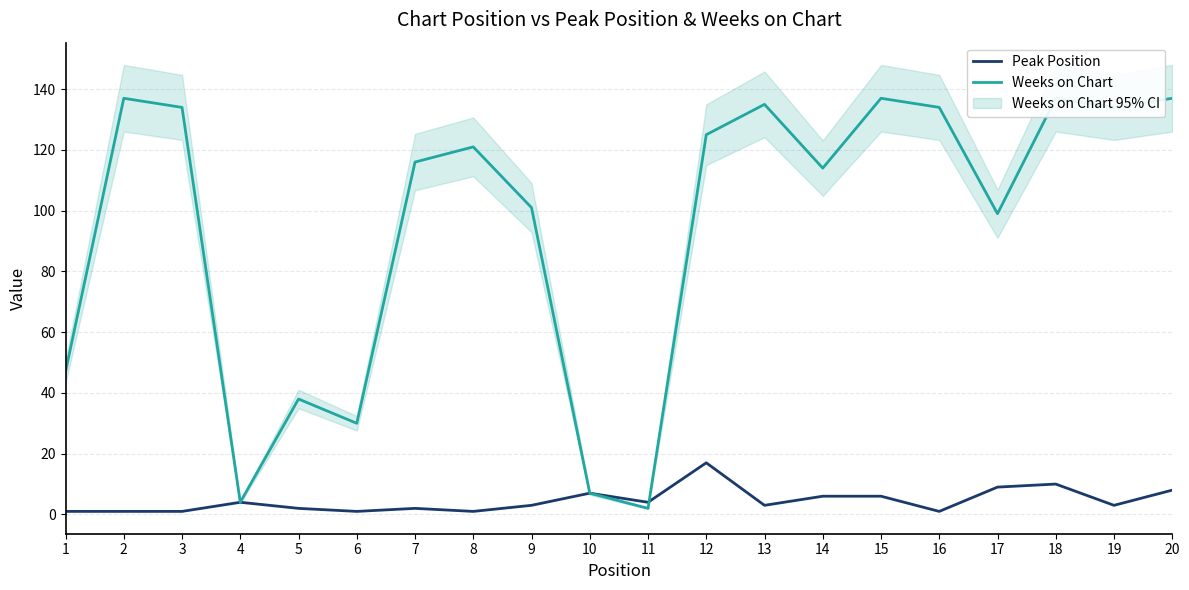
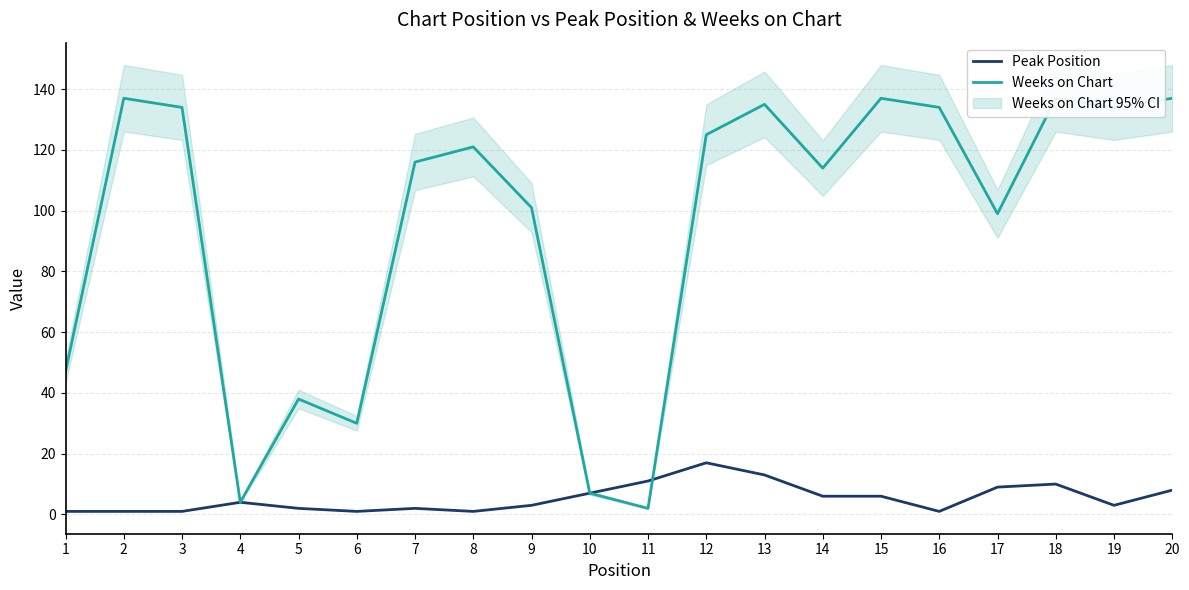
Peak Position, 11: 4 -> 11
Peak Position, 13: 3 -> 13
